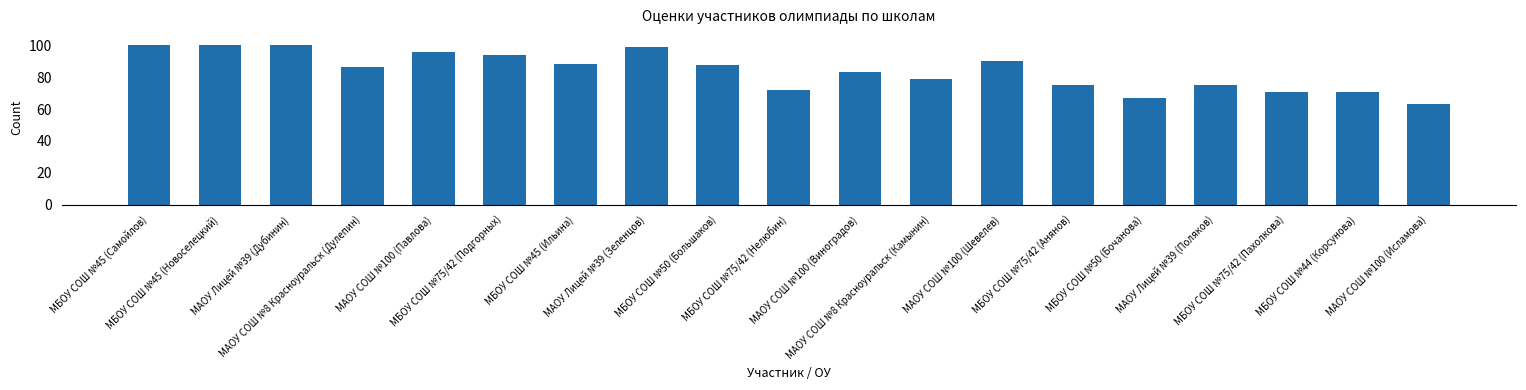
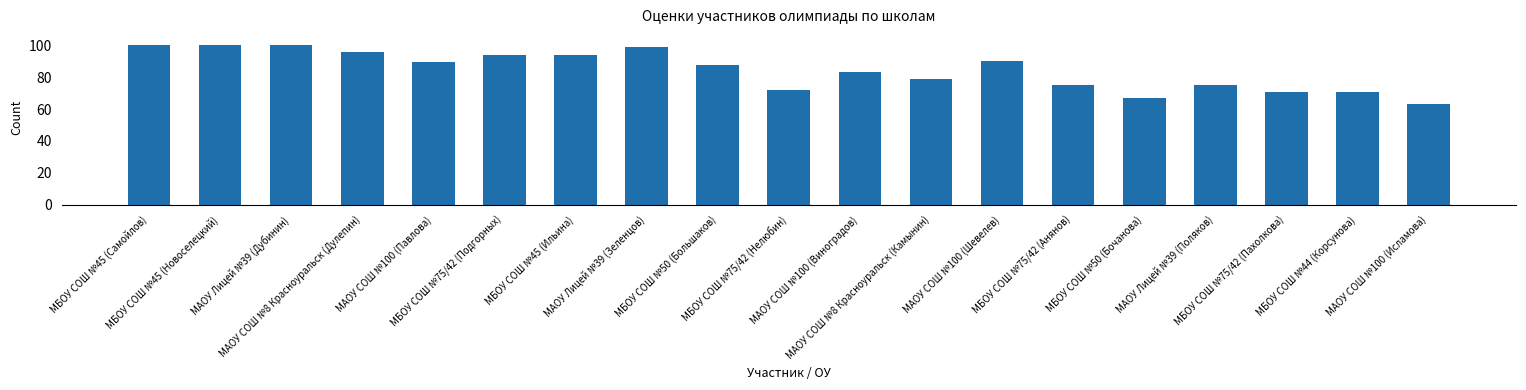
МАОУ СОШ №8 Красноуральск (Дулепин): 87 -> 96
МАОУ СОШ №100 (Павлова): 96 -> 90
МБОУ СОШ №45 (Ильина): 89 -> 94
